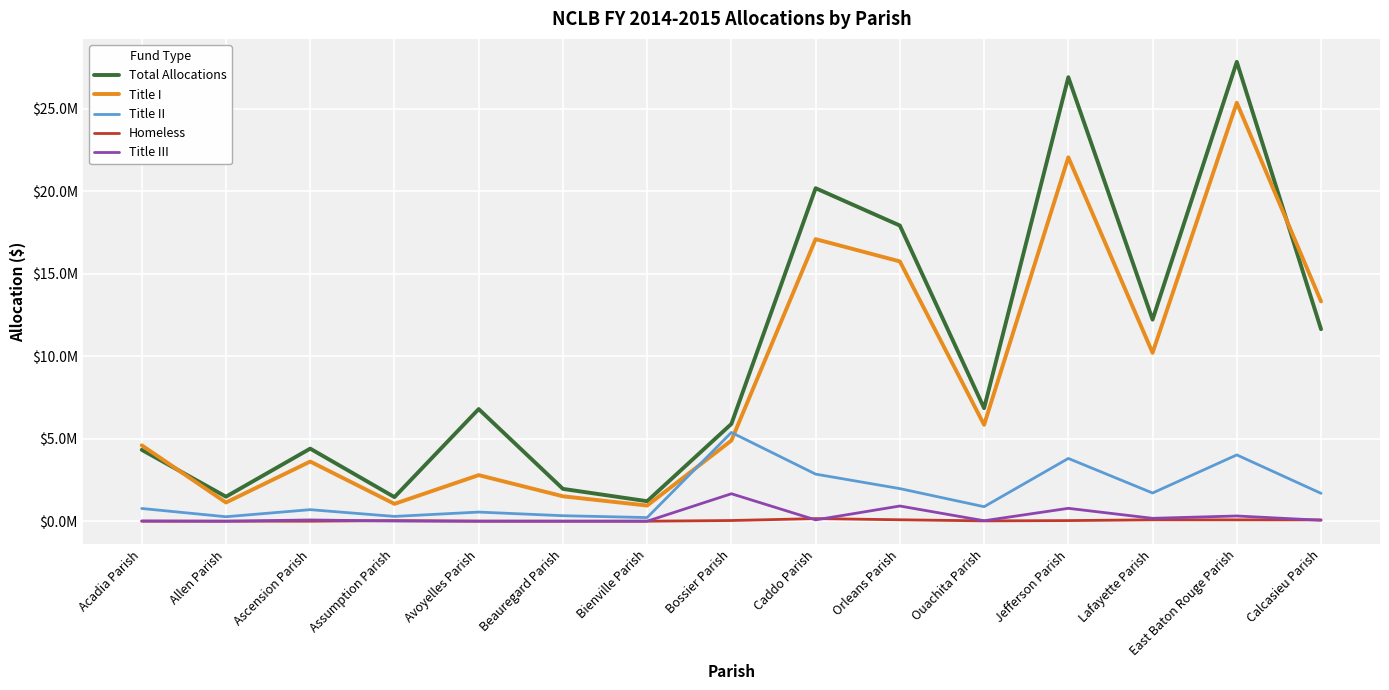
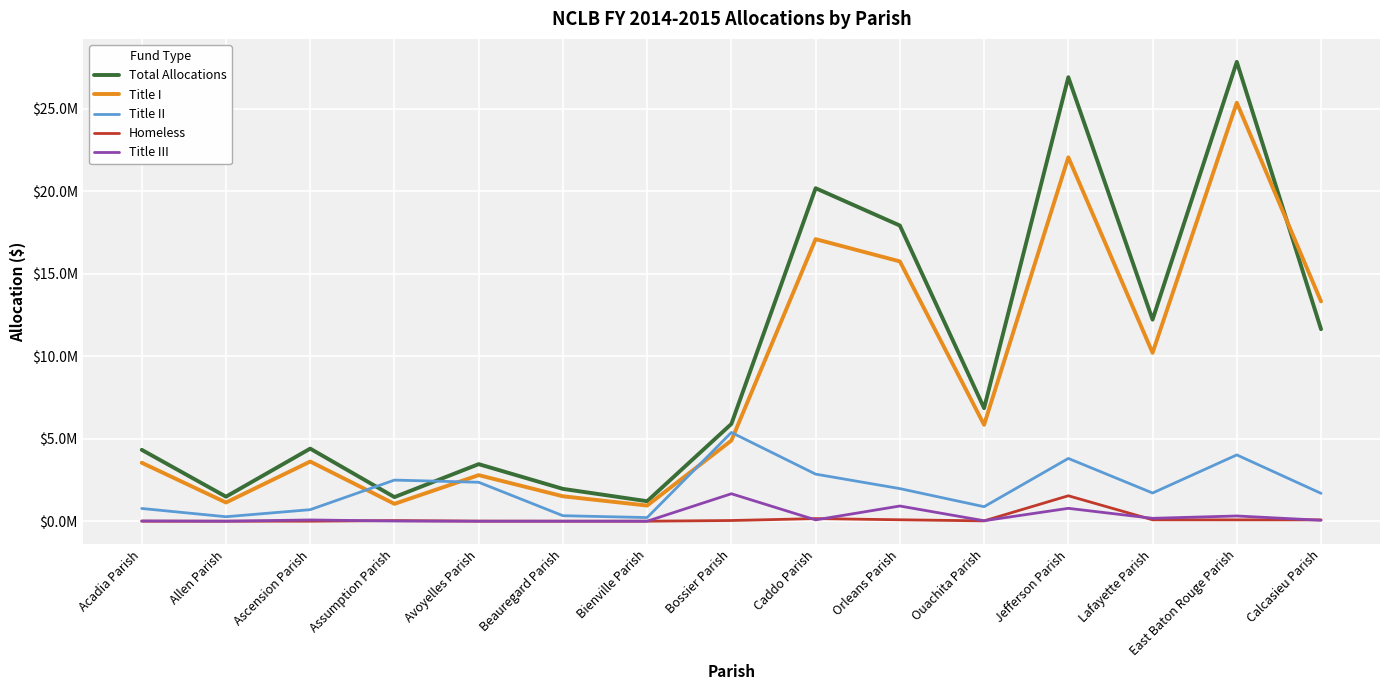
Title I, Acadia Parish: $4600000 -> $3500000
Title II, Assumption Parish: $300000 -> $2500000
Total Allocations, Avoyelles Parish: $6800000 -> $3500000
Title II, Avoyelles Parish: $600000 -> $2400000
Homeless, Jefferson Parish: $0 -> $1500000
